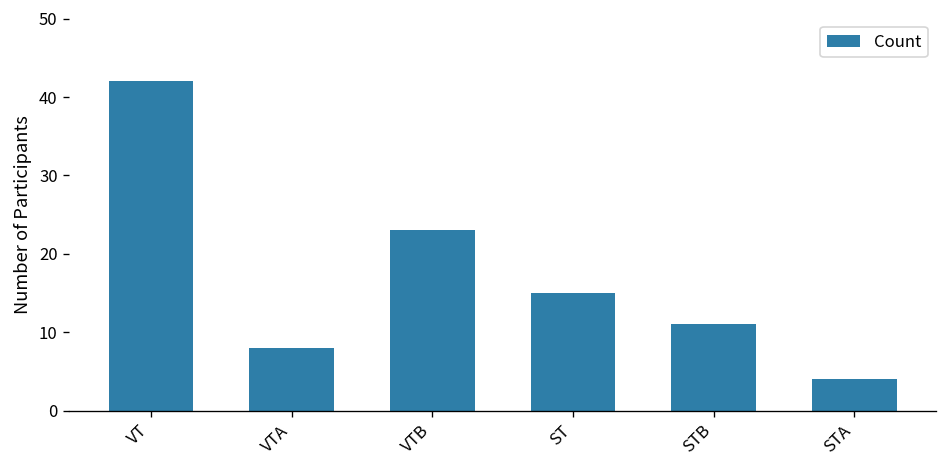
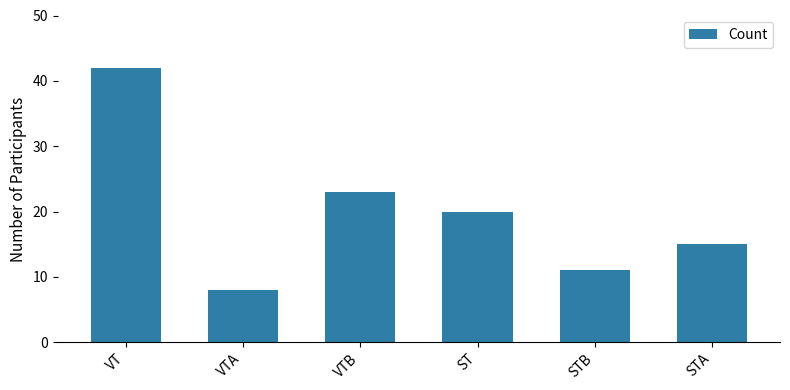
ST: 15 -> 20
STA: 4 -> 15
